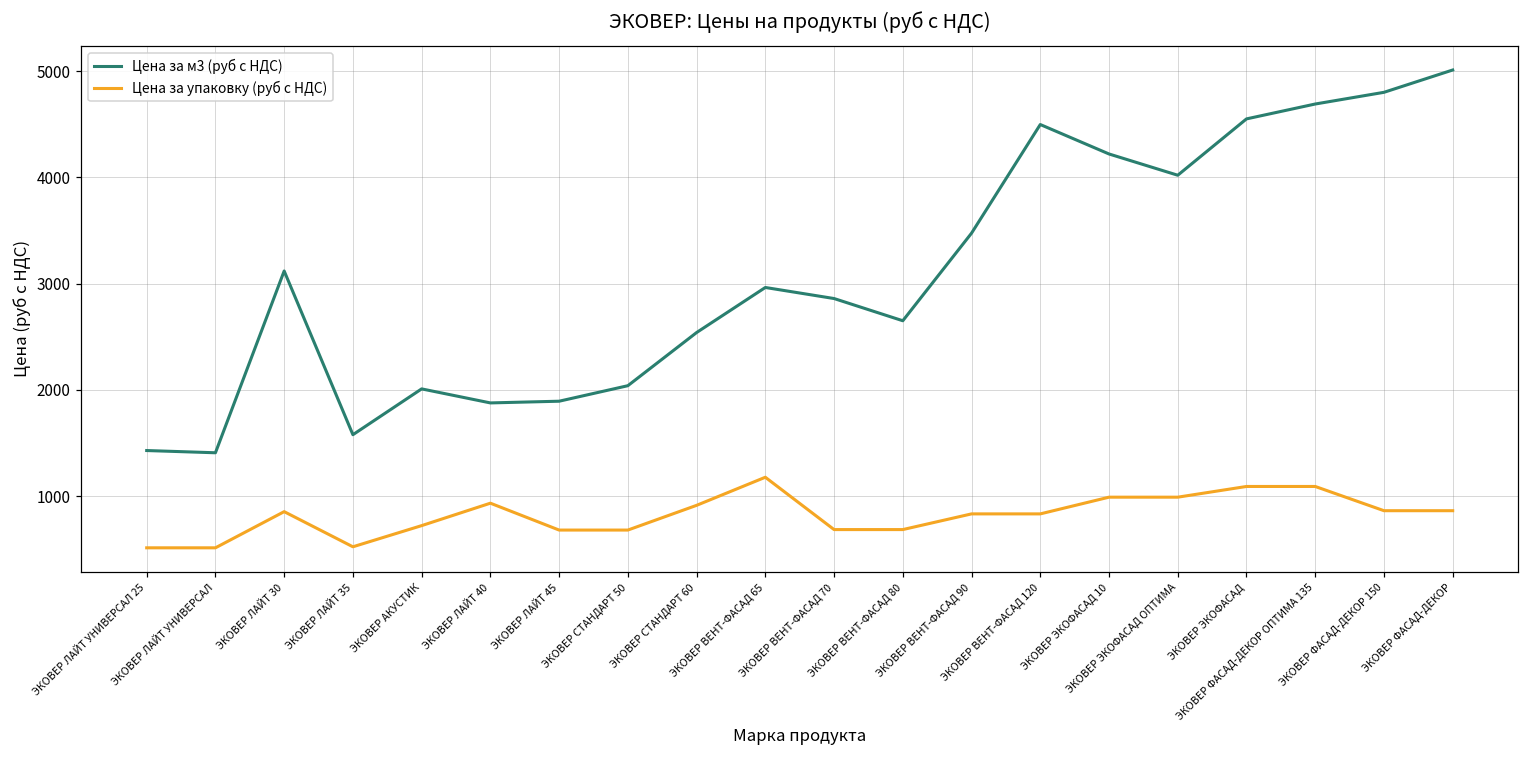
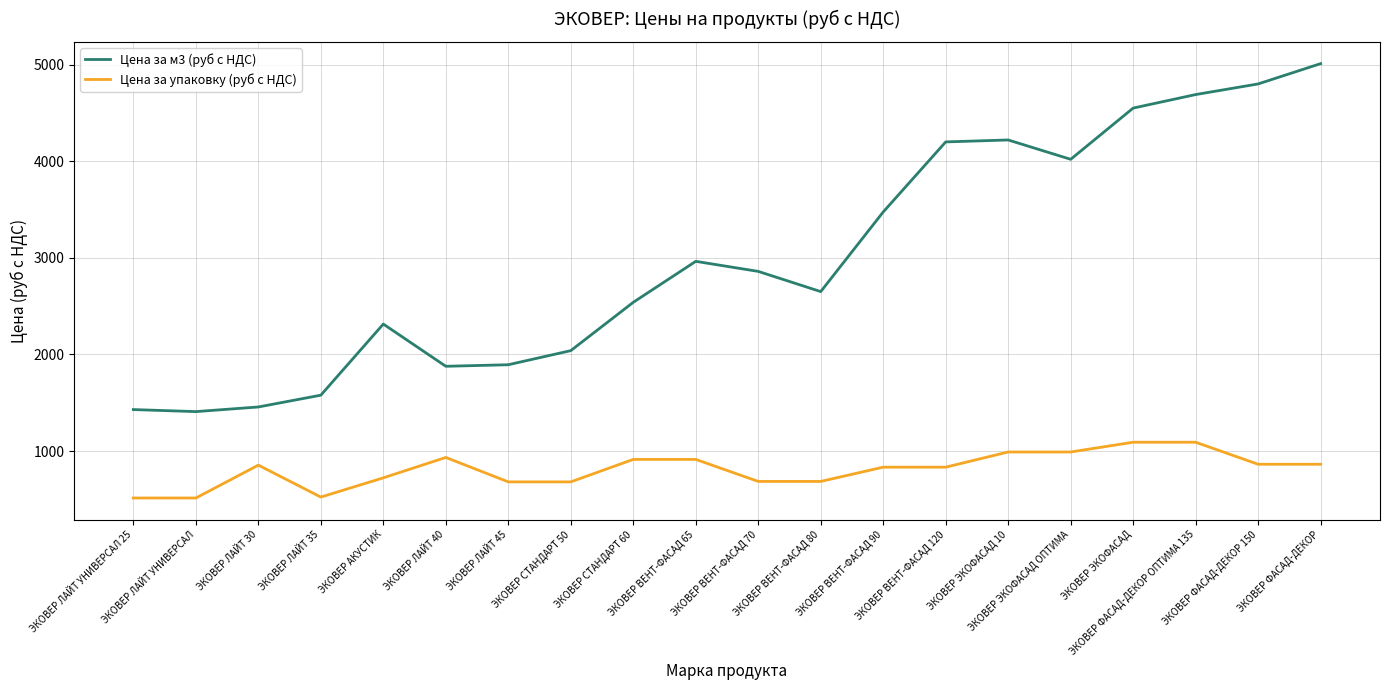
Цена за м3 (руб с НДС), ЭКОВЕР ЛАЙТ 30: 3100 -> 1500
Цена за м3 (руб с НДС), ЭКОВЕР АКУСТИК: 2000 -> 2300
Цена за упаковку (руб с НДС), ЭКОВЕР ВЕНТ-ФАСАД 65: 1200 -> 900
Цена за м3 (руб с НДС), ЭКОВЕР ВЕНТ-ФАСАД 120: 4500 -> 4200
